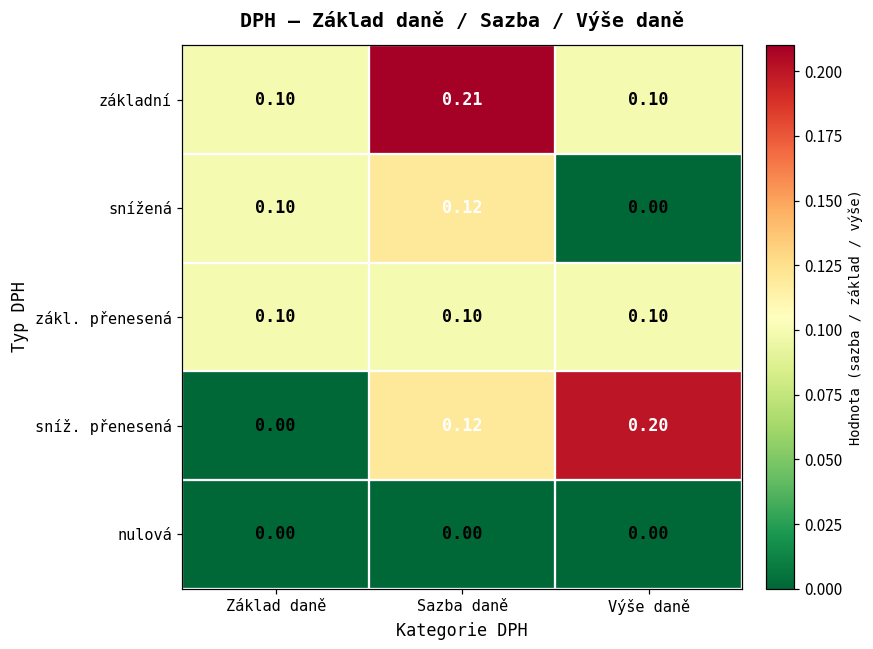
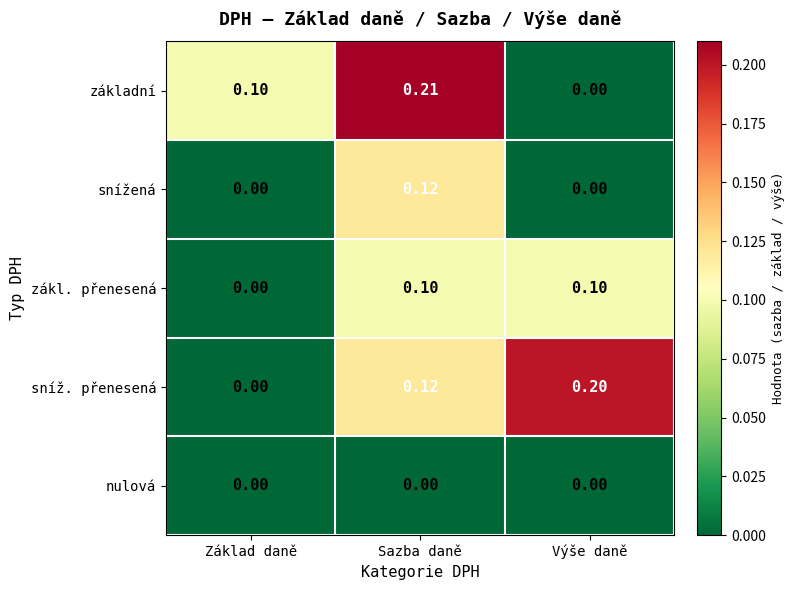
základní, Výše daně: 0.10 -> 0.00
snížená, Základ daně: 0.10 -> 0.00
zákl. přenesená, Základ daně: 0.10 -> 0.00
